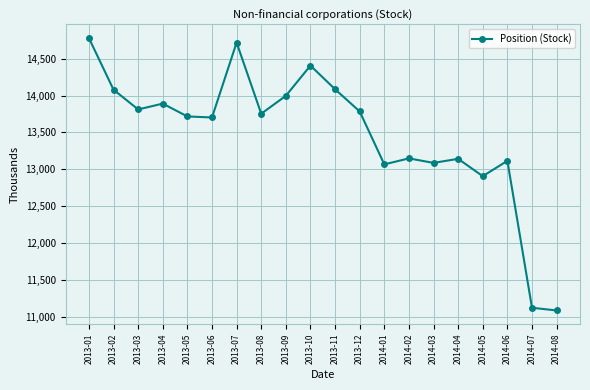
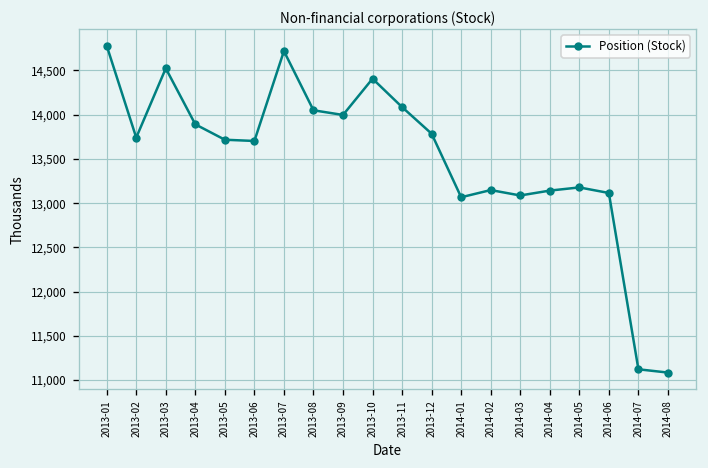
2013-02: 14,100 -> 13,700
2013-03: 13,800 -> 14,500
2013-08: 13,800 -> 14,100
2014-05: 12,900 -> 13,200
